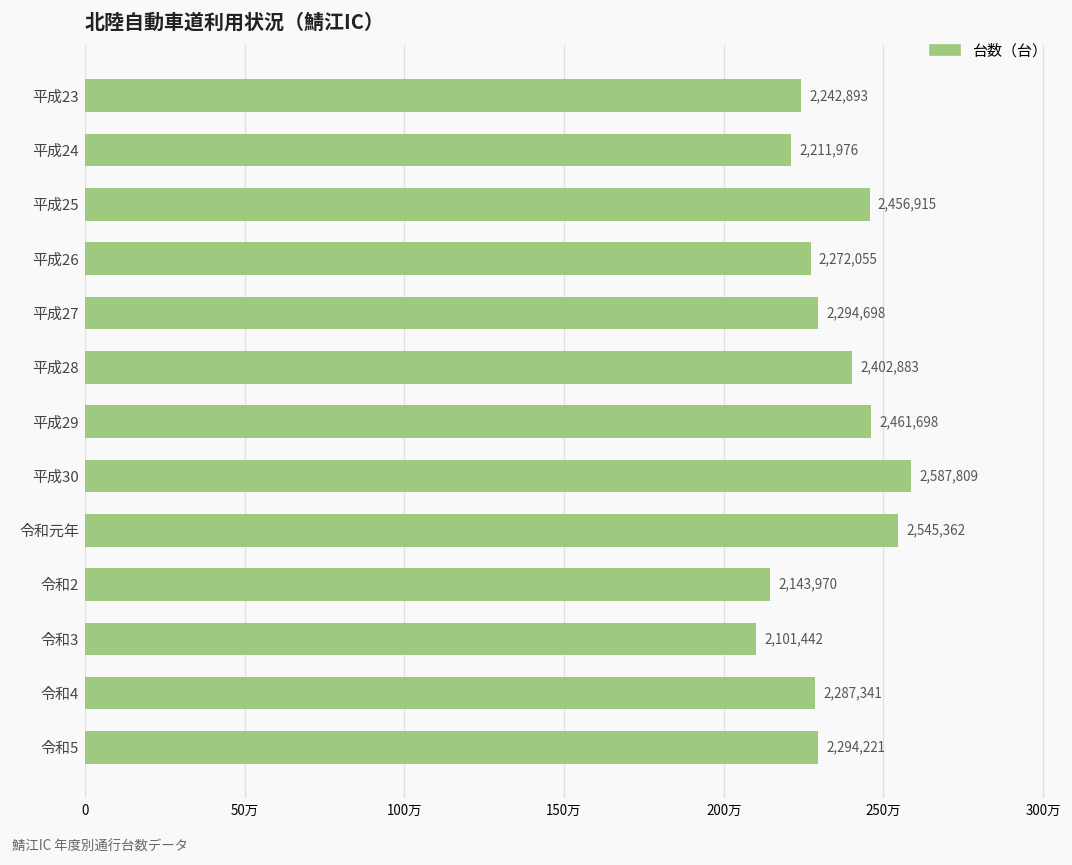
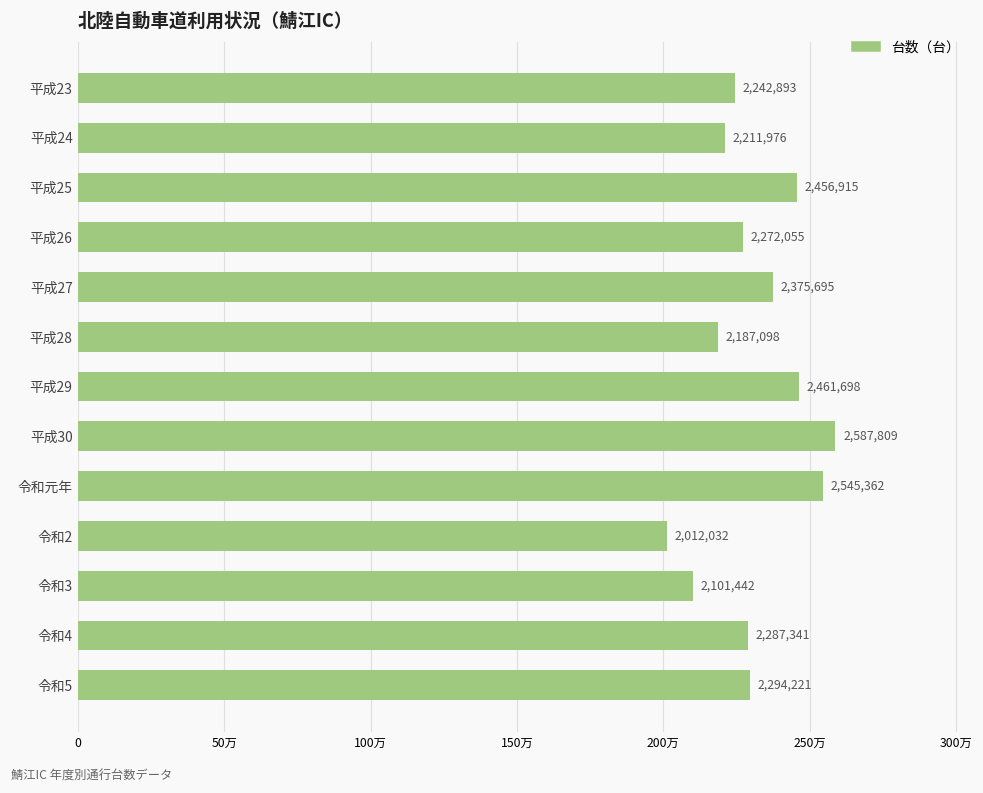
平成27: 2,294,698 -> 2,375,695
平成28: 2,402,883 -> 2,187,098
令和2: 2,143,970 -> 2,012,032
